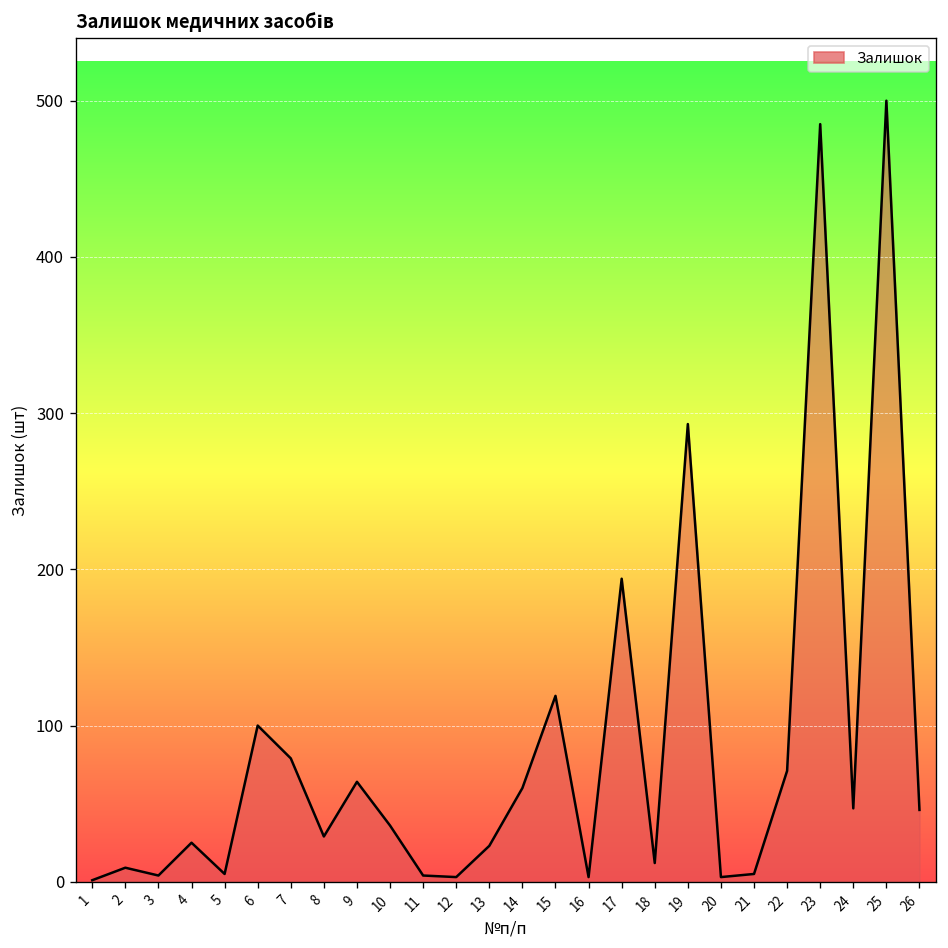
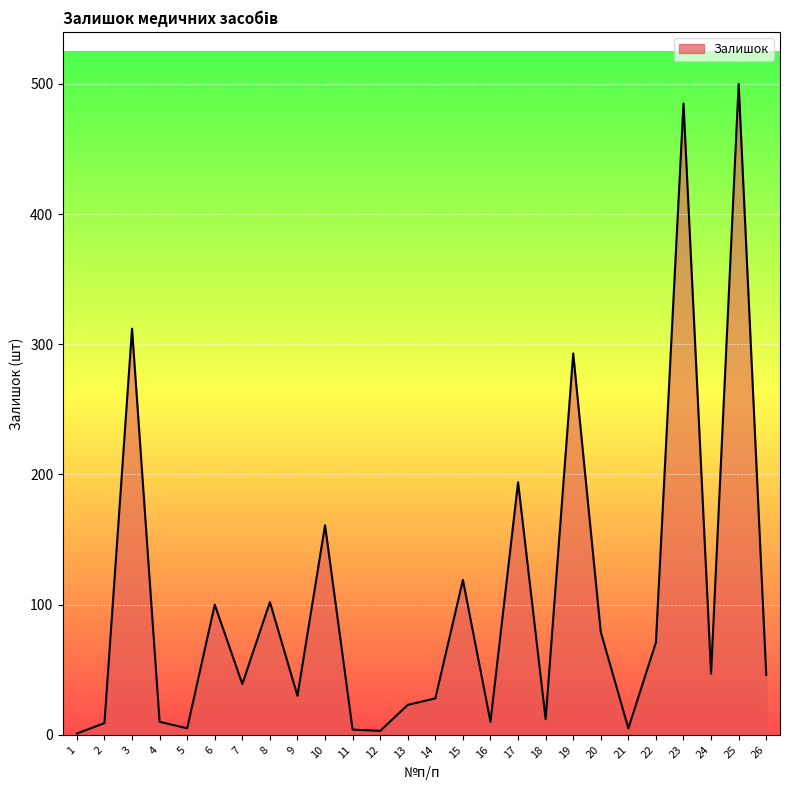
3: 4 -> 312
4: 25 -> 10
7: 79 -> 39
8: 29 -> 102
9: 64 -> 30
10: 36 -> 161
14: 60 -> 28
16: 3 -> 10
20: 3 -> 79
